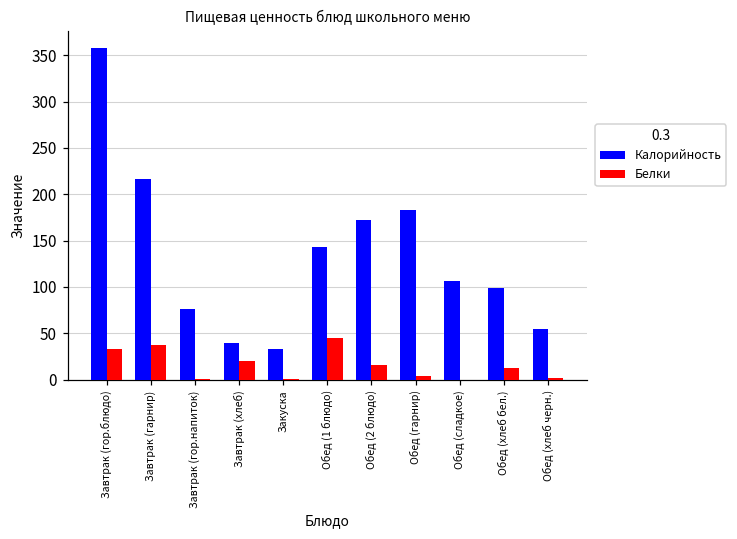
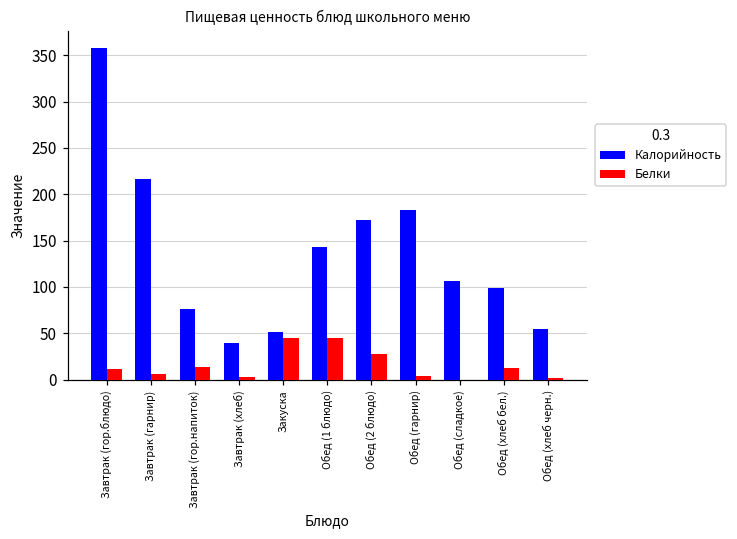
Белки, Завтрак (гор.блюдо): 30 -> 10
Белки, Завтрак (гарнир): 40 -> 10
Белки, Завтрак (гор.напиток): 0 -> 10
Белки, Завтрак (хлеб): 20 -> 0
Калорийность, Закуска: 30 -> 50
Белки, Закуска: 0 -> 50
Белки, Обед (2 блюдо): 20 -> 30
